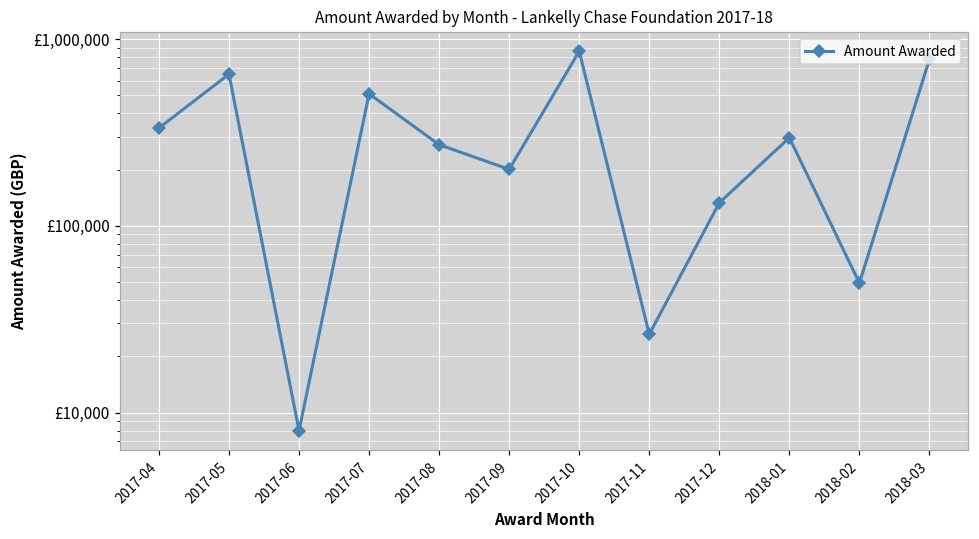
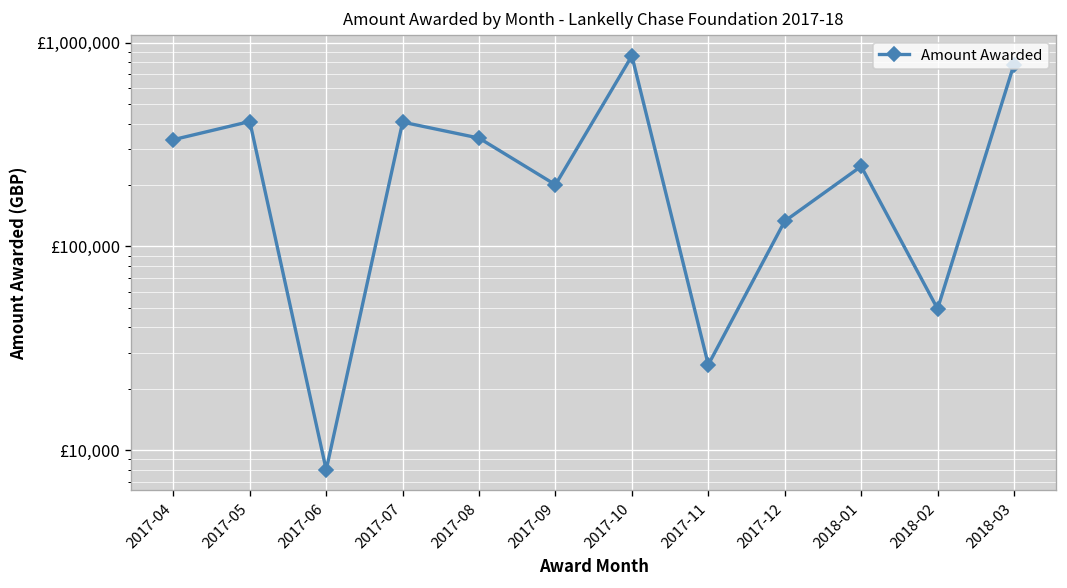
2017-05: £650,000 -> £410,000
2017-07: £510,000 -> £410,000
2017-08: £270,000 -> £340,000
2018-01: £300,000 -> £250,000
